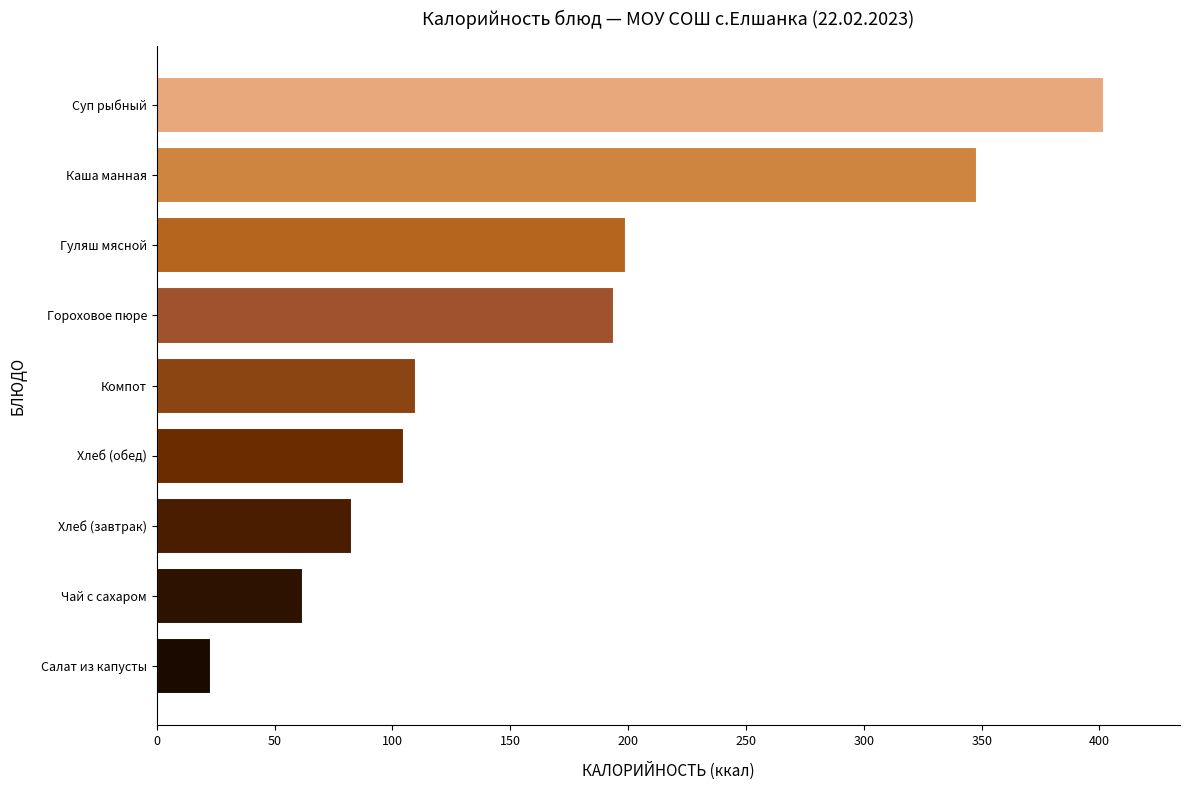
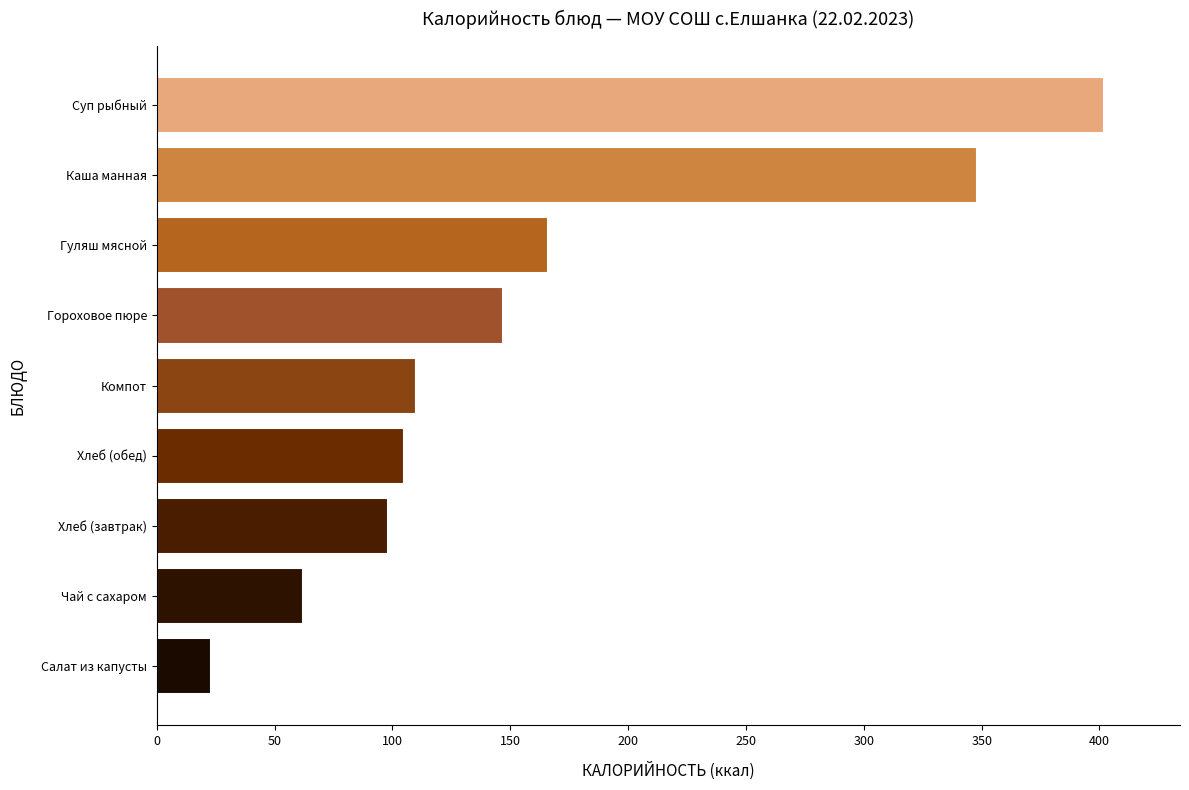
Гуляш мясной: 199 -> 166
Гороховое пюре: 194 -> 147
Хлеб (завтрак): 83 -> 98
